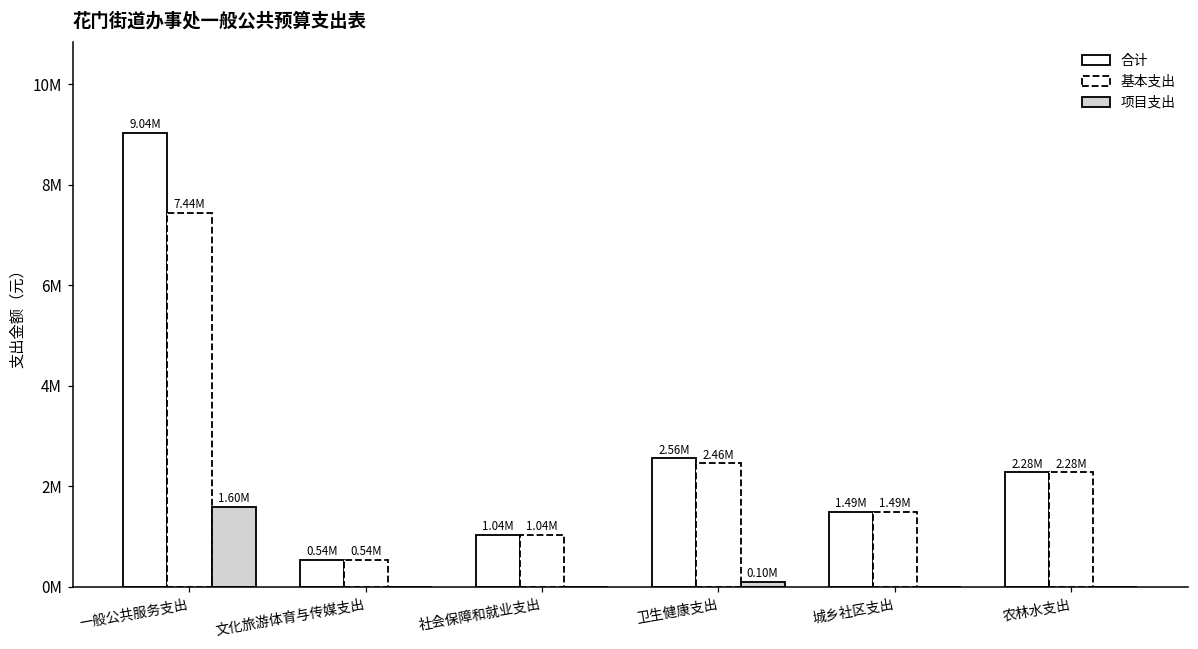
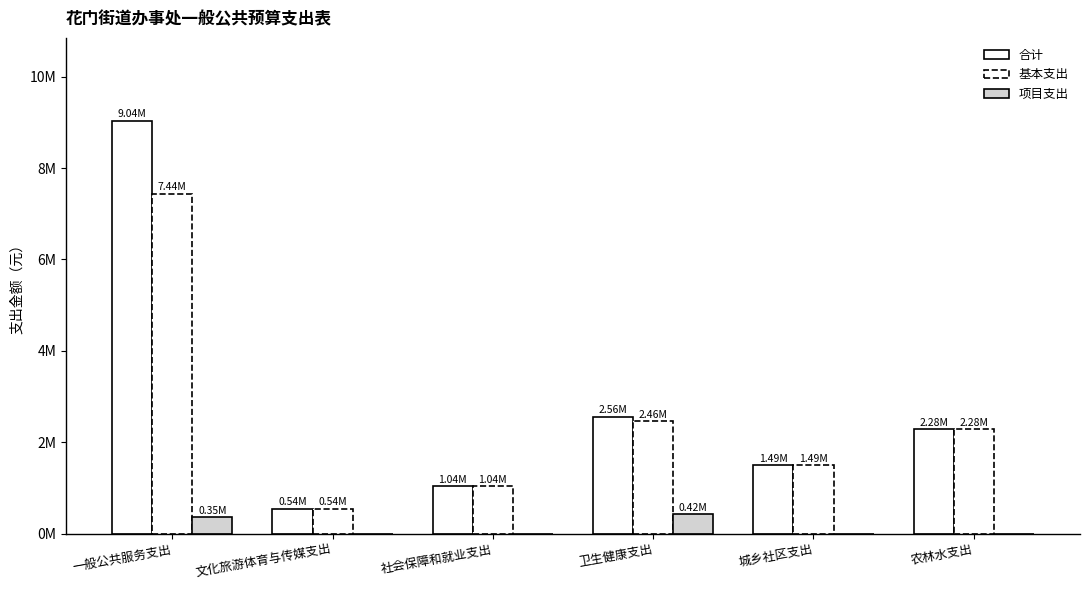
项目支出, 一般公共服务支出: 1.60M -> 0.35M
项目支出, 卫生健康支出: 0.10M -> 0.42M
